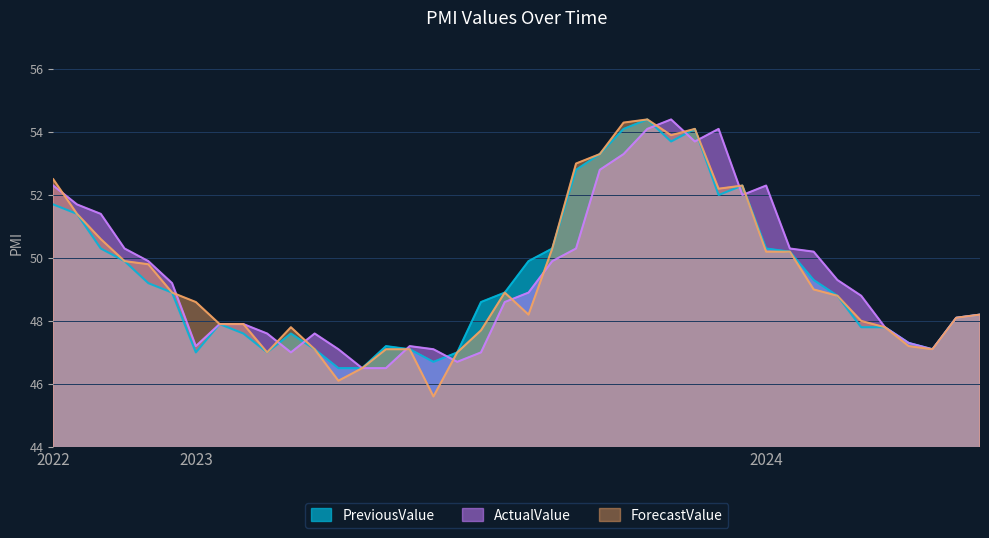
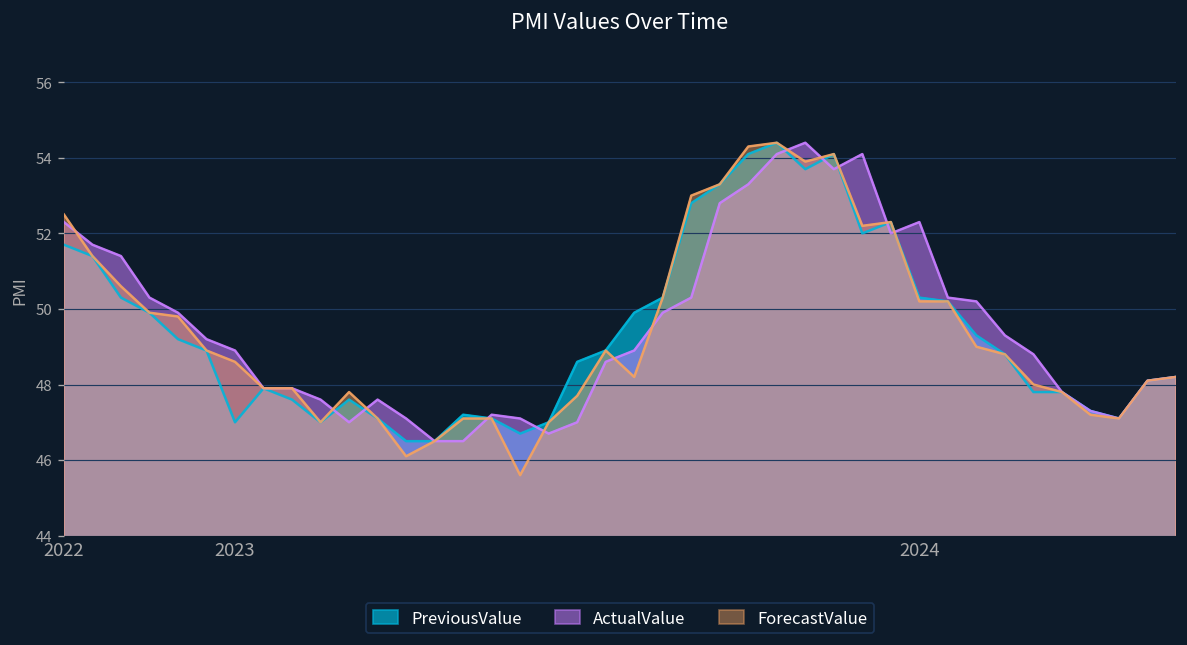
ActualValue, 2023: 47.2 -> 48.9
